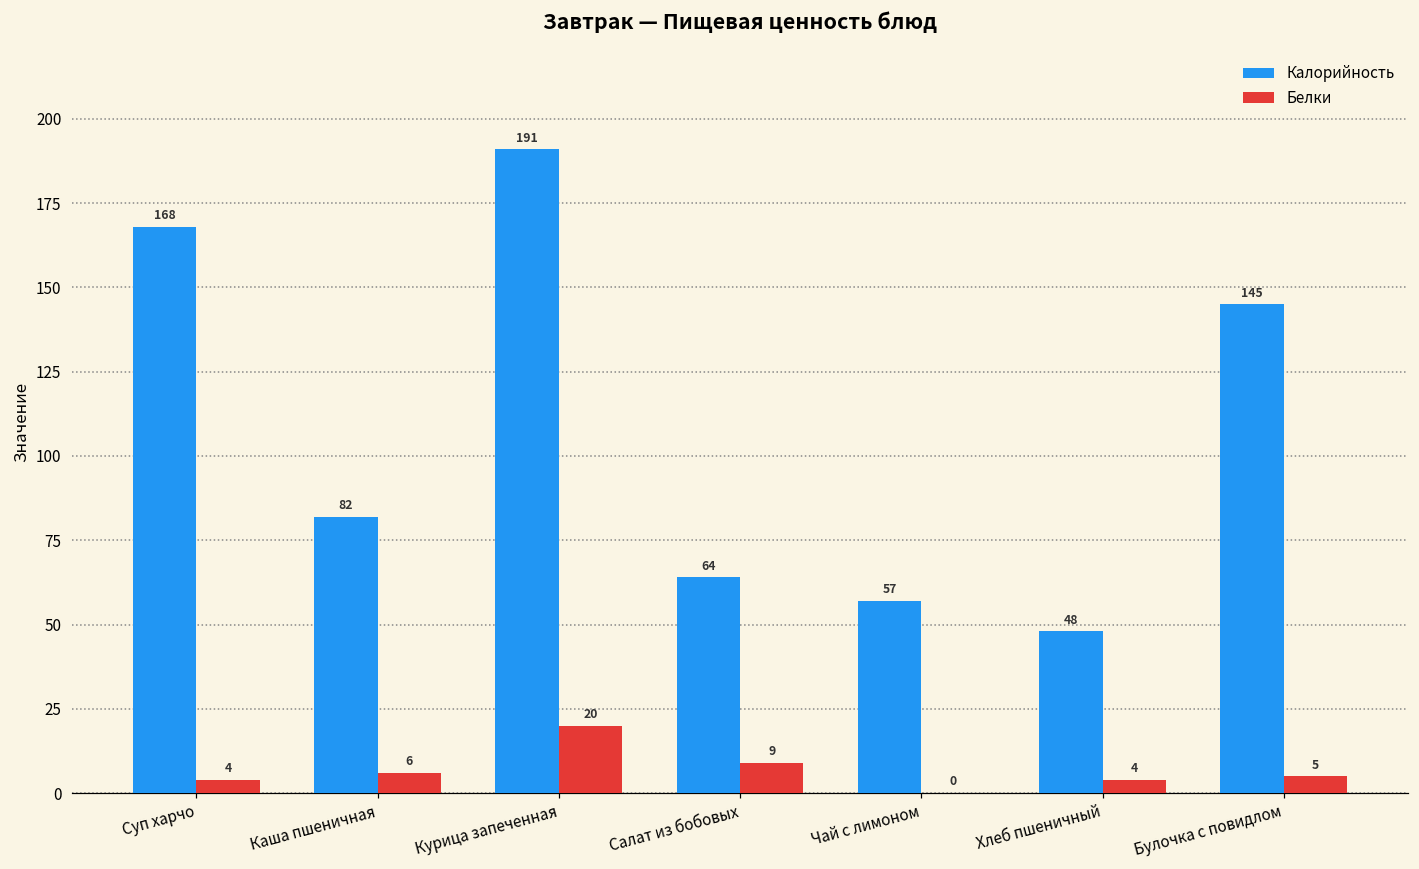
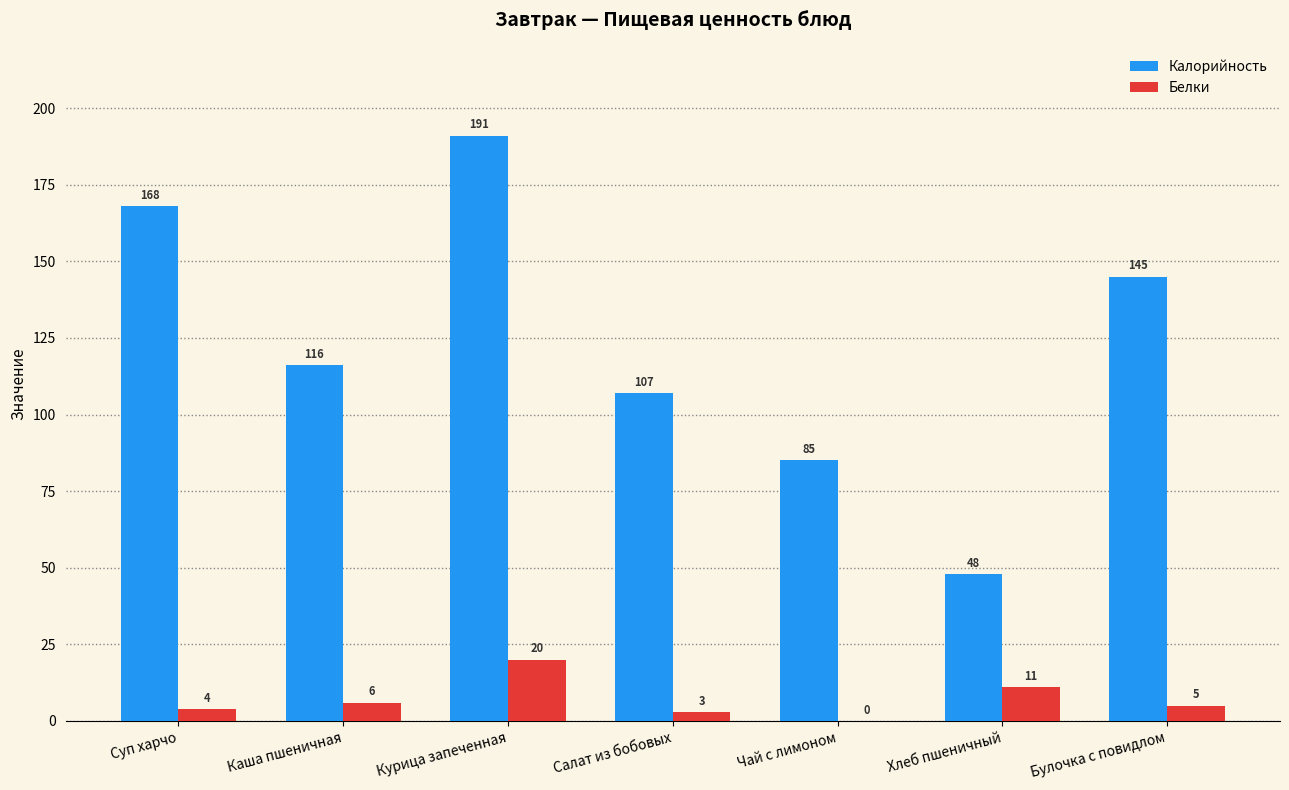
Калорийность, Каша пшеничная: 82 -> 116
Калорийность, Салат из бобовых: 64 -> 107
Белки, Салат из бобовых: 9 -> 3
Калорийность, Чай с лимоном: 57 -> 85
Белки, Хлеб пшеничный: 4 -> 11
